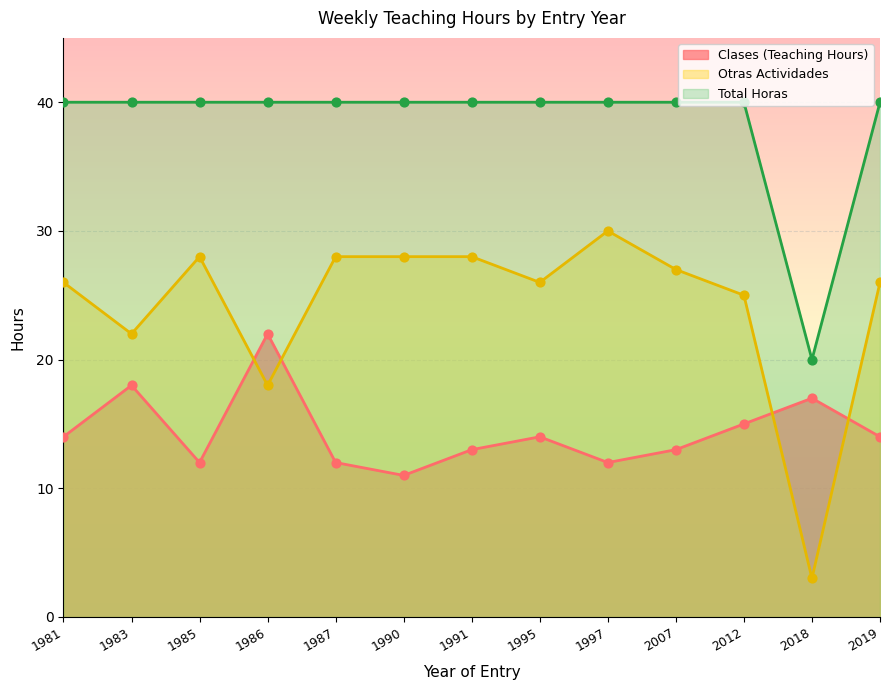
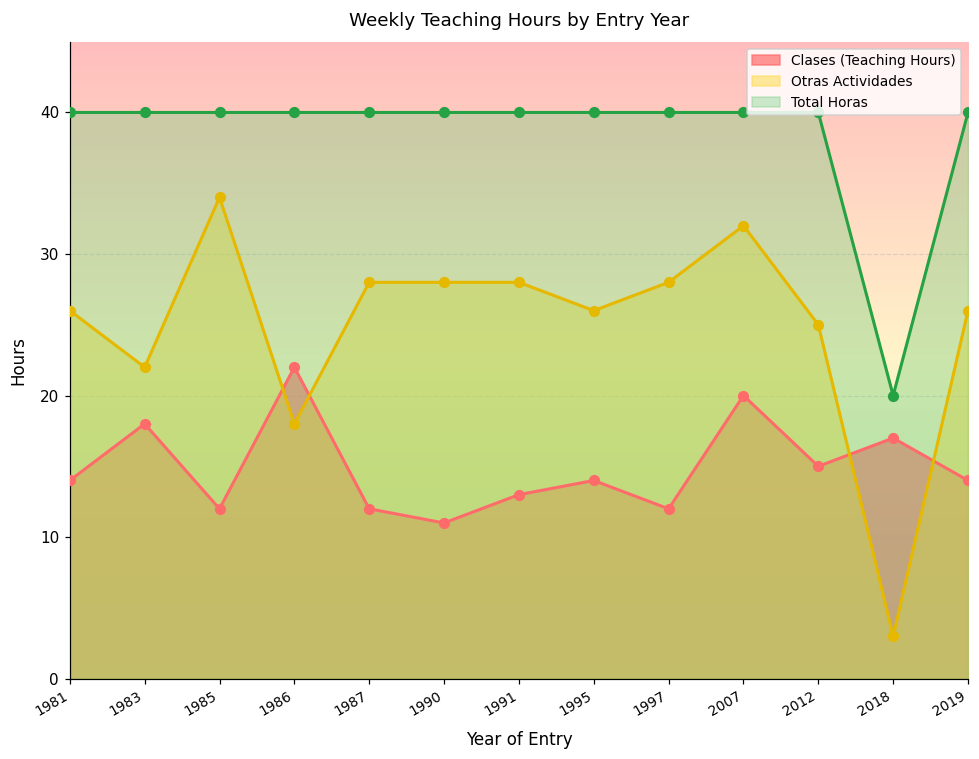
Otras Actividades, 1985: 28 -> 34
Otras Actividades, 1997: 30 -> 28
Clases (Teaching Hours), 2007: 13 -> 20
Otras Actividades, 2007: 27 -> 32
